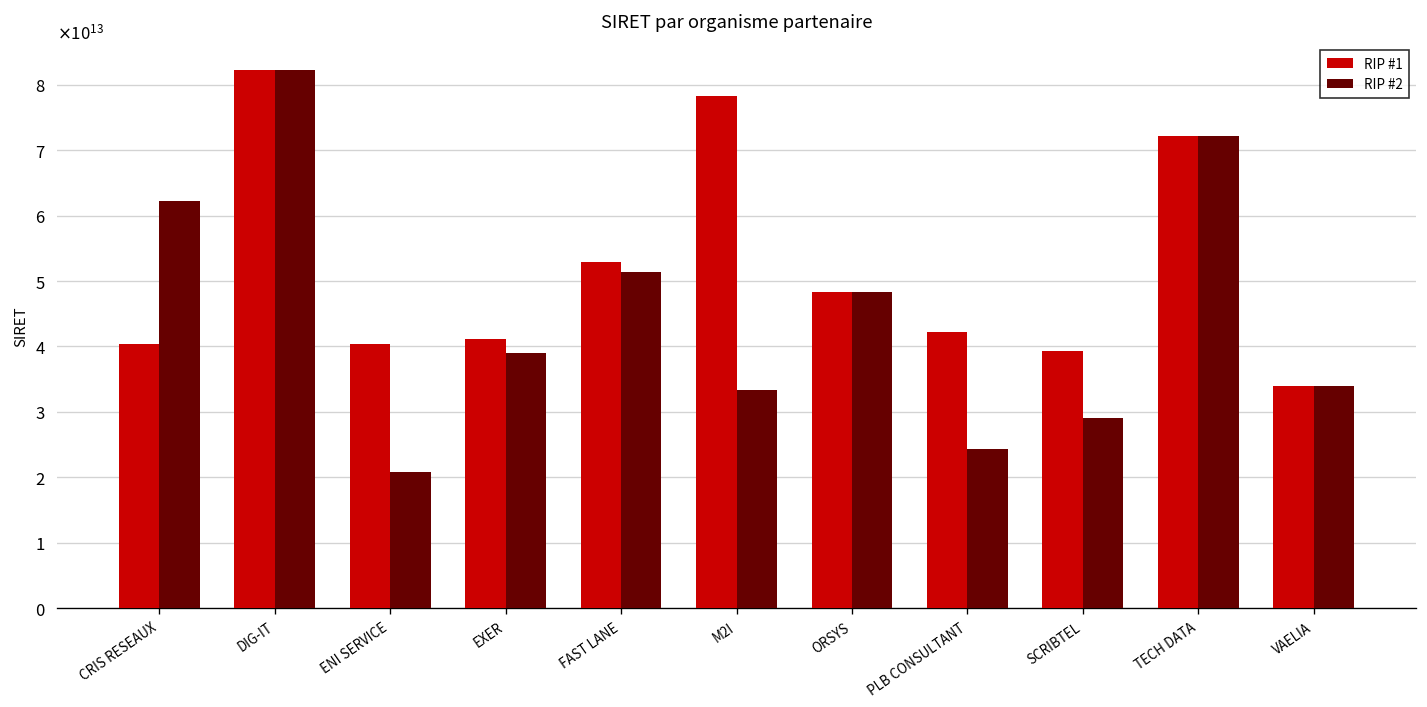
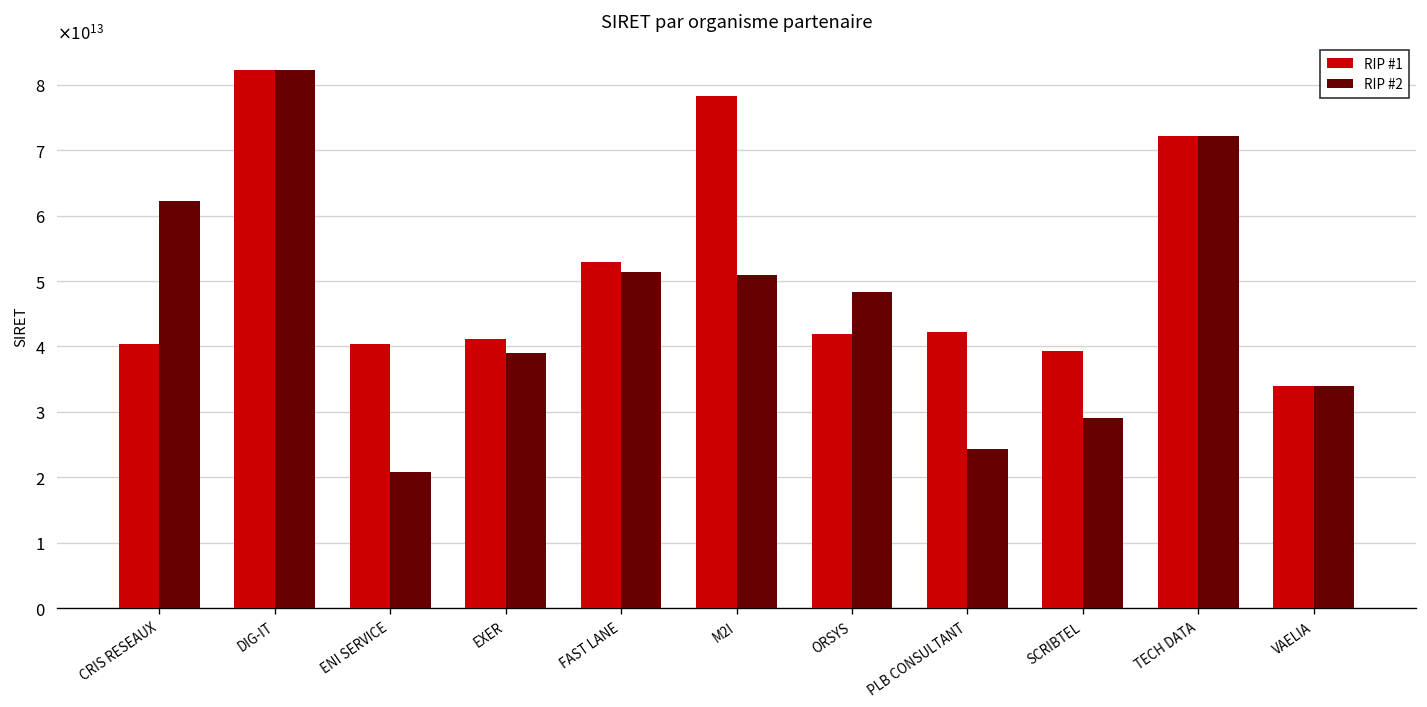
RIP #2, M2I: 33000000000000 -> 51000000000000
RIP #1, ORSYS: 48000000000000 -> 42000000000000
